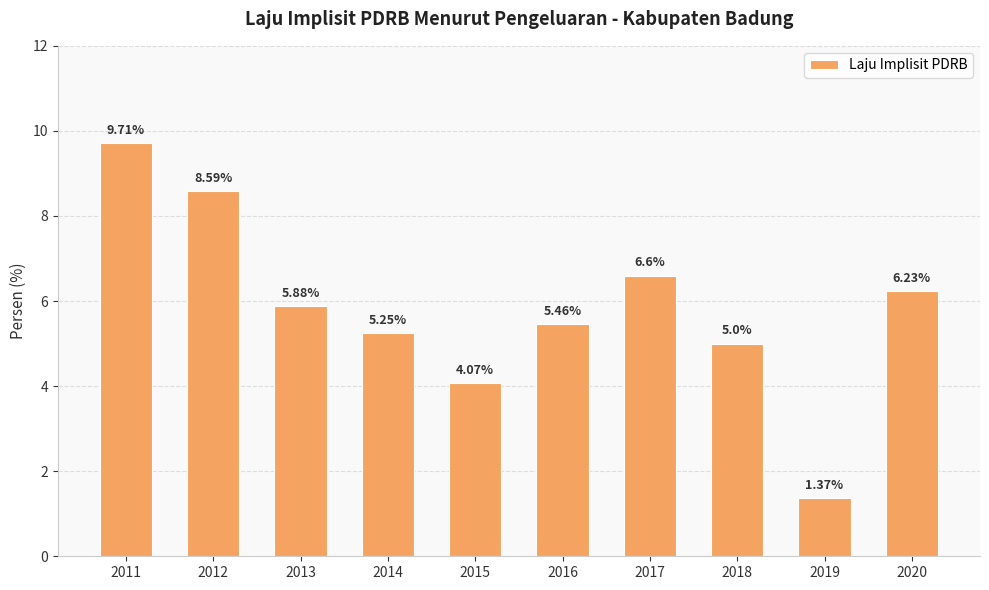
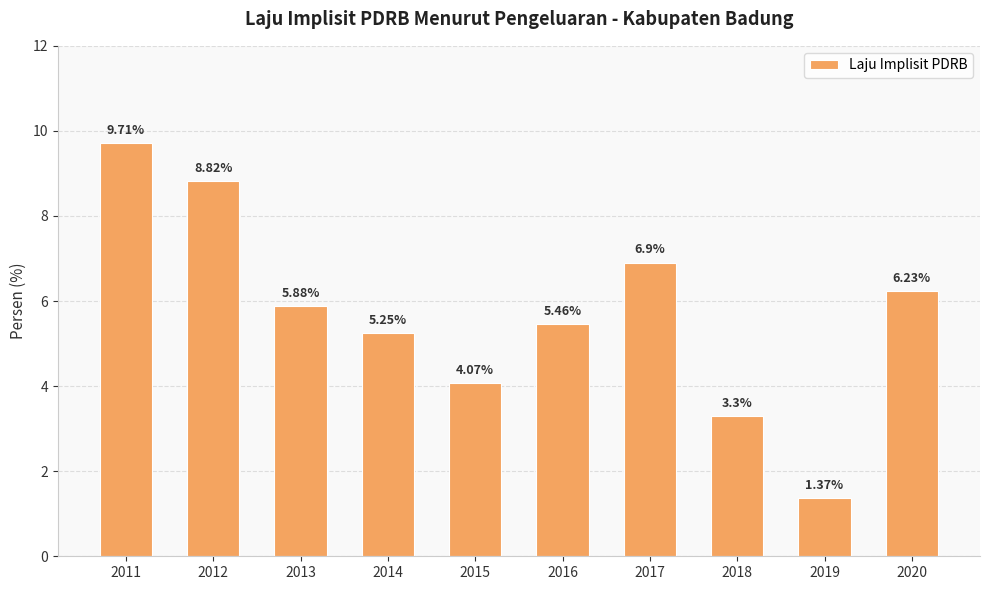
2012: 8.59% -> 8.82%
2017: 6.6% -> 6.9%
2018: 5.0% -> 3.3%
